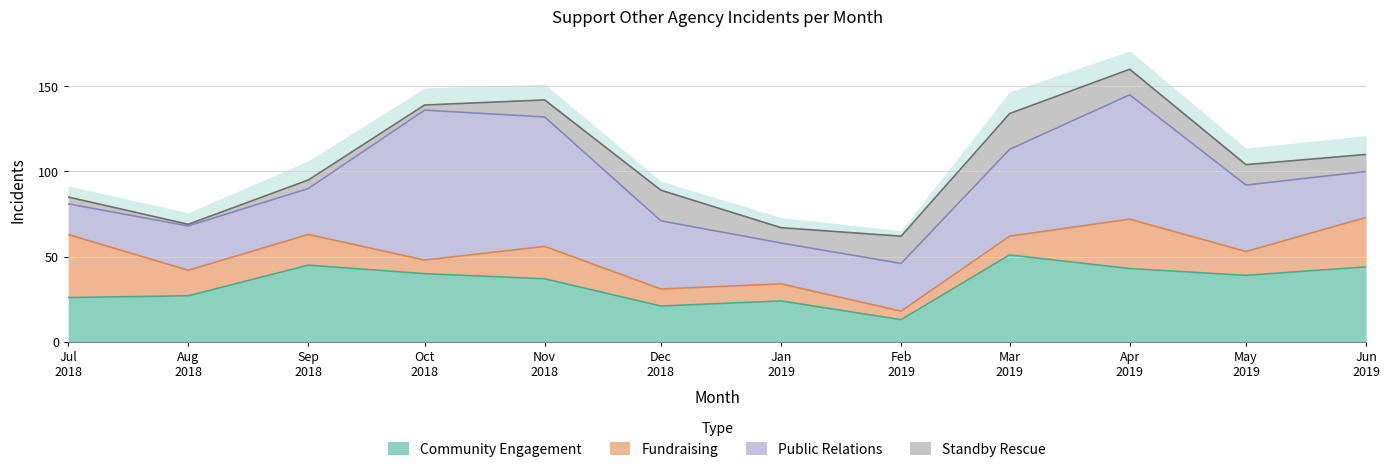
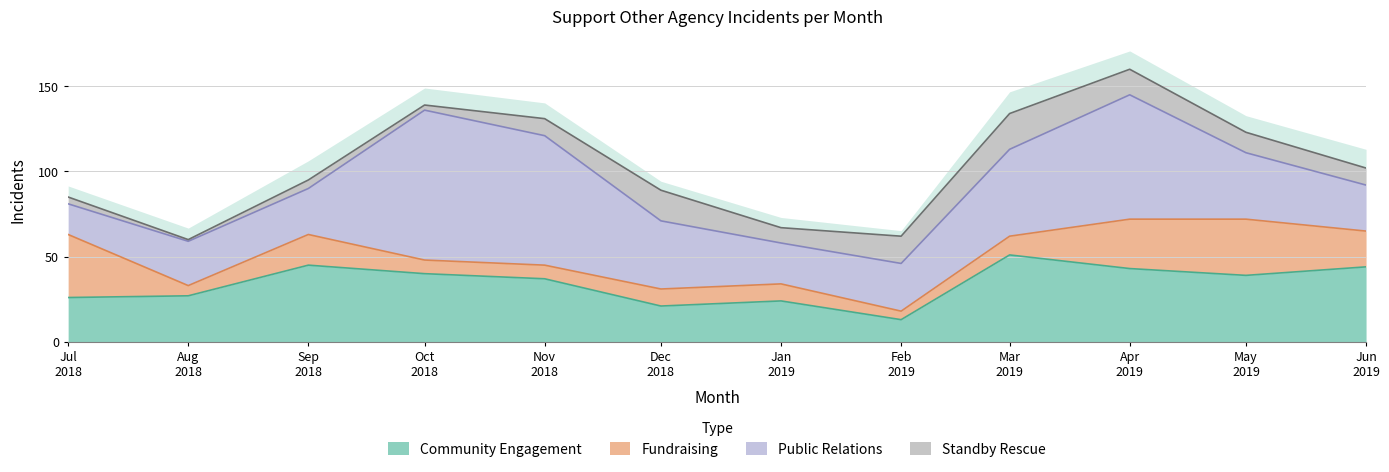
Fundraising, Aug 2018: 15 -> 6
Fundraising, Nov 2018: 19 -> 8
Fundraising, May 2019: 14 -> 33
Fundraising, Jun 2019: 29 -> 21
